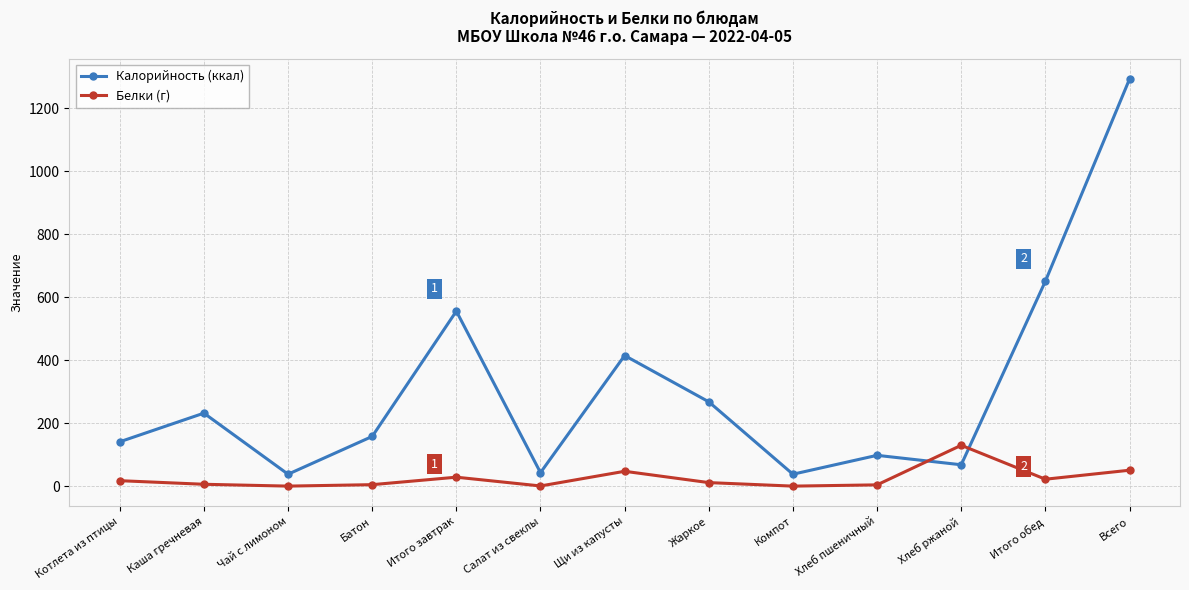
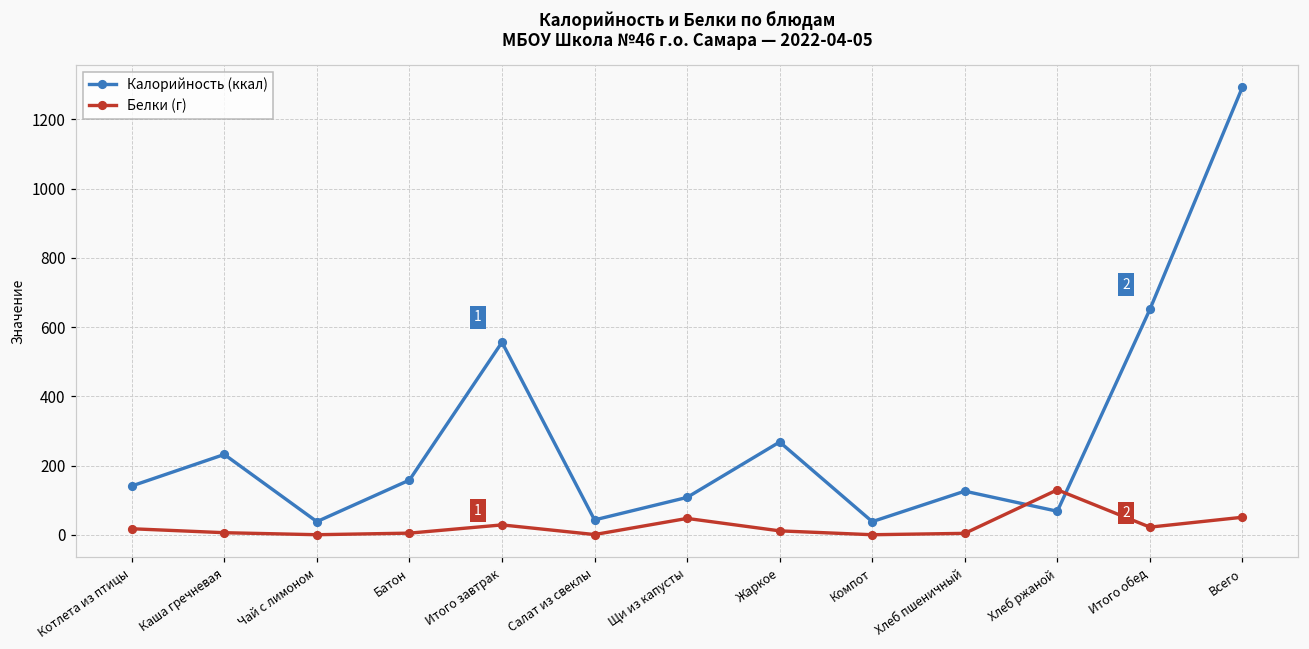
Калорийность (ккал), Щи из капусты: 420 -> 110
Калорийность (ккал), Хлеб пшеничный: 100 -> 130
